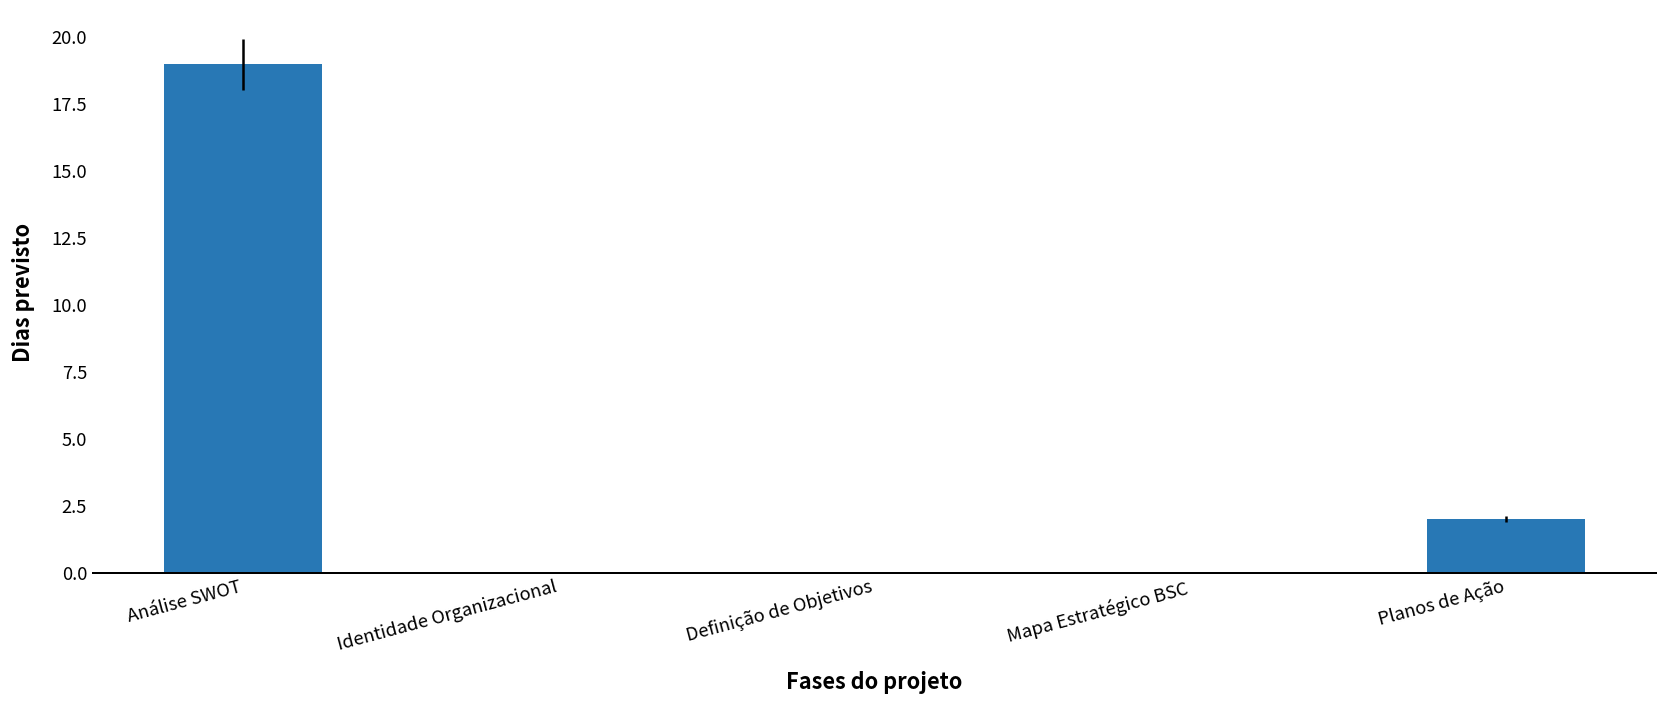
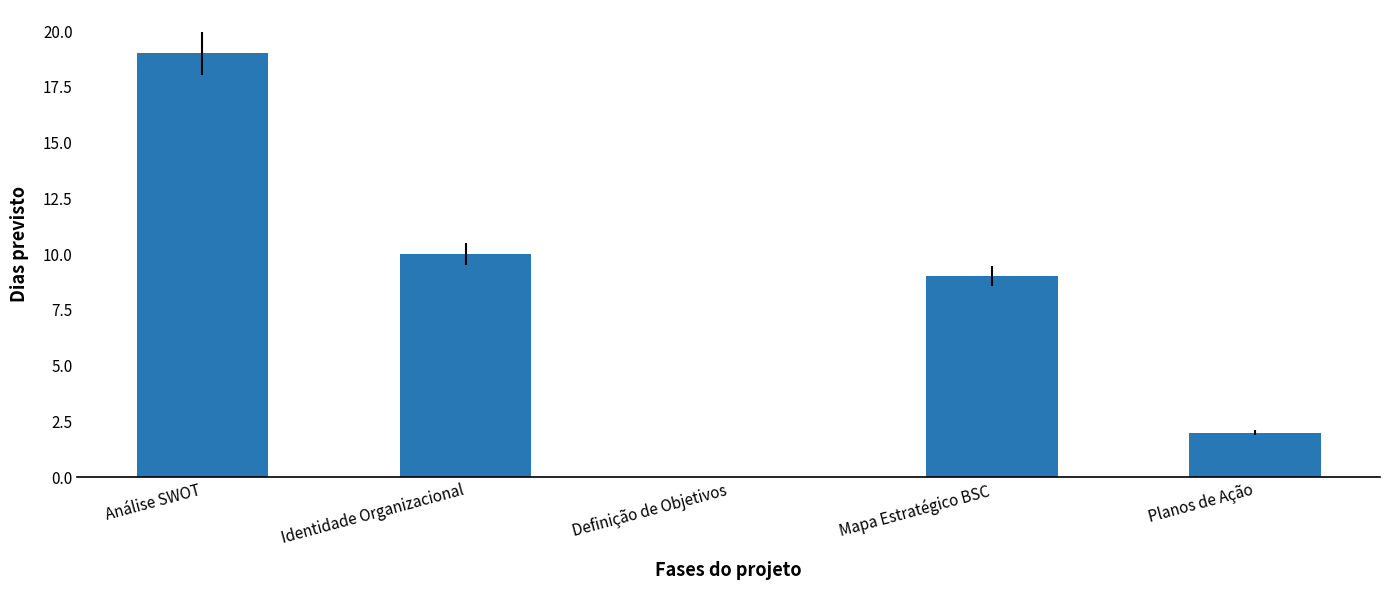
Identidade Organizacional: 0 -> 10
Mapa Estratégico BSC: 0 -> 9
